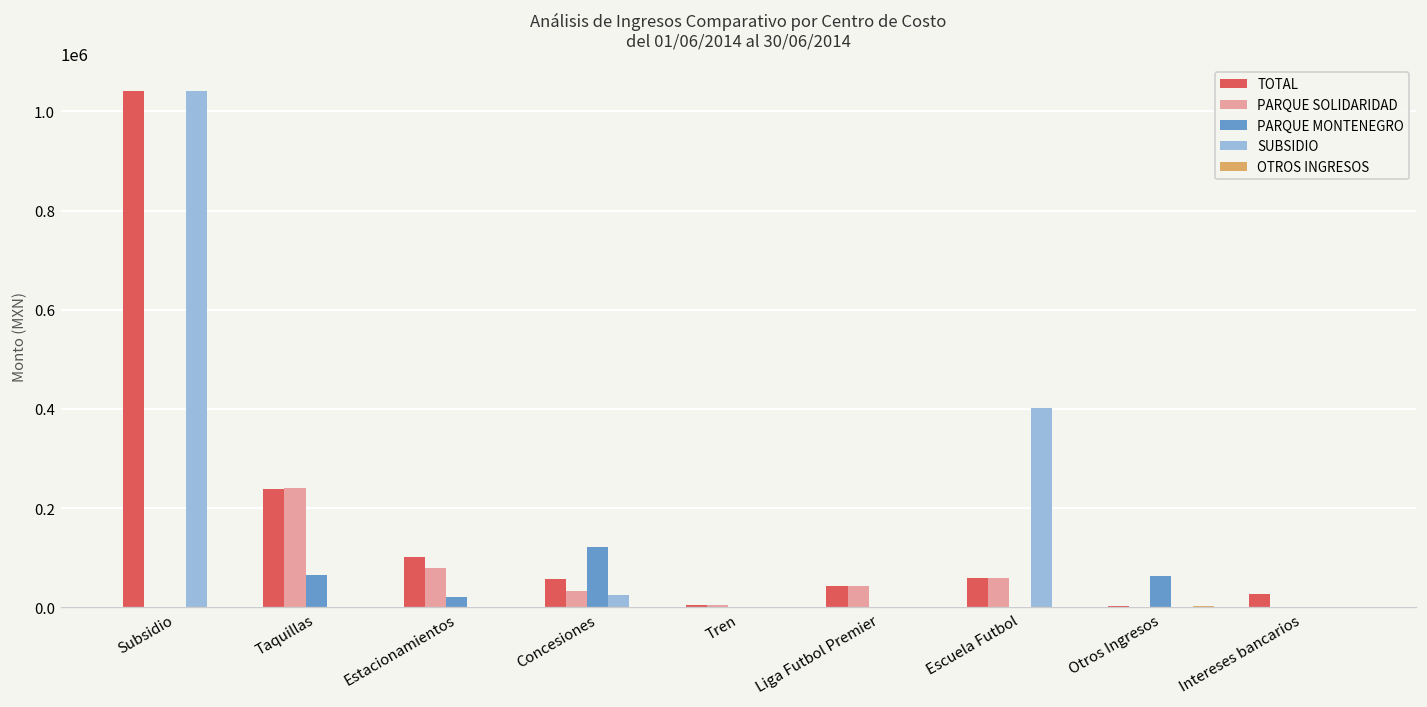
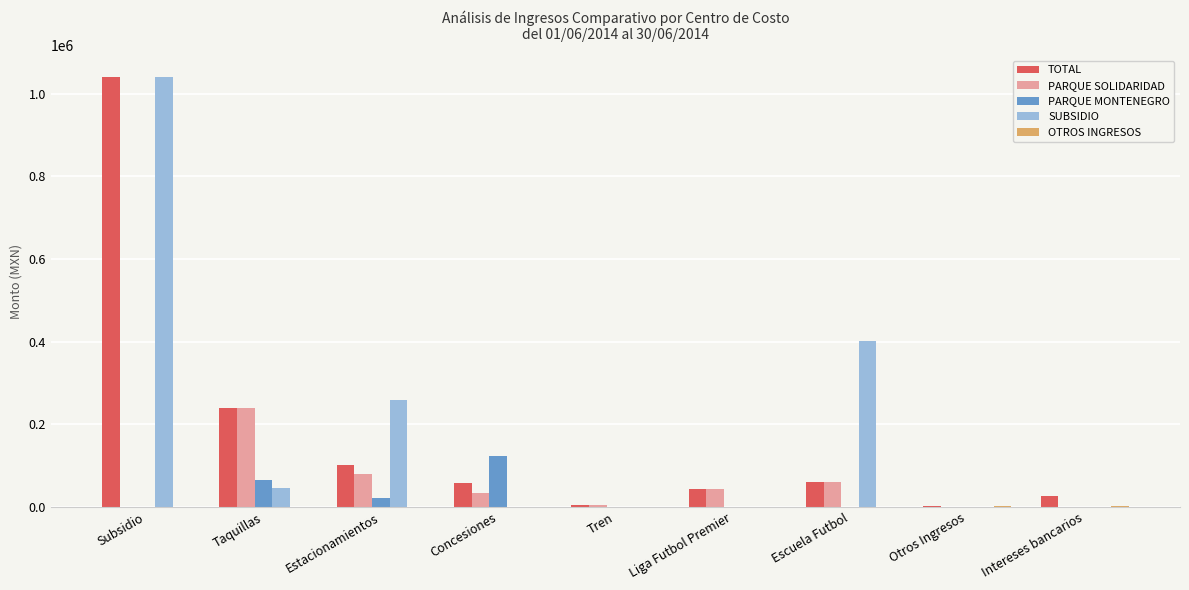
SUBSIDIO, Taquillas: 0 -> 50000
SUBSIDIO, Estacionamientos: 0 -> 260000
SUBSIDIO, Concesiones: 30000 -> 0
PARQUE MONTENEGRO, Otros Ingresos: 60000 -> 0
